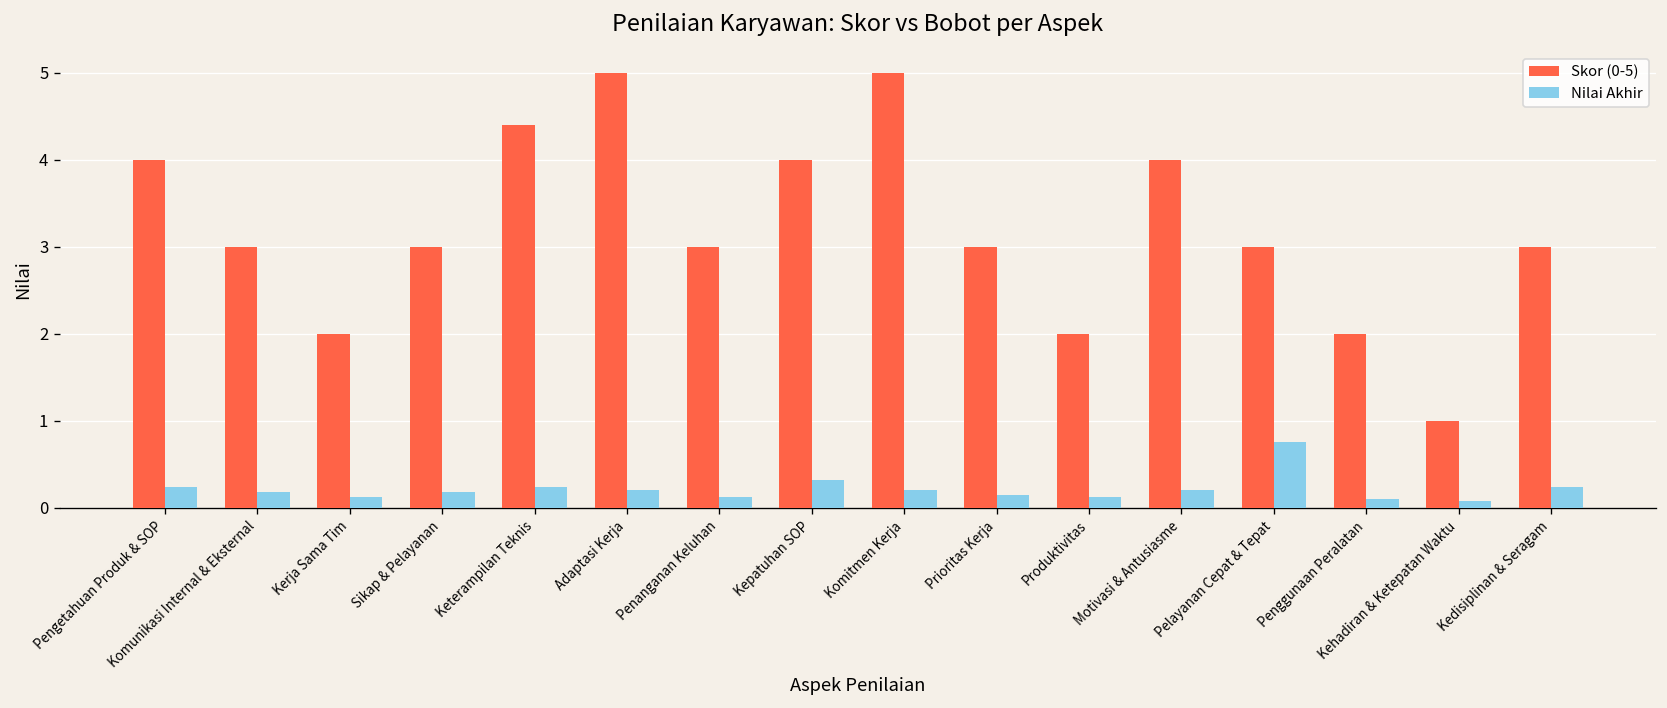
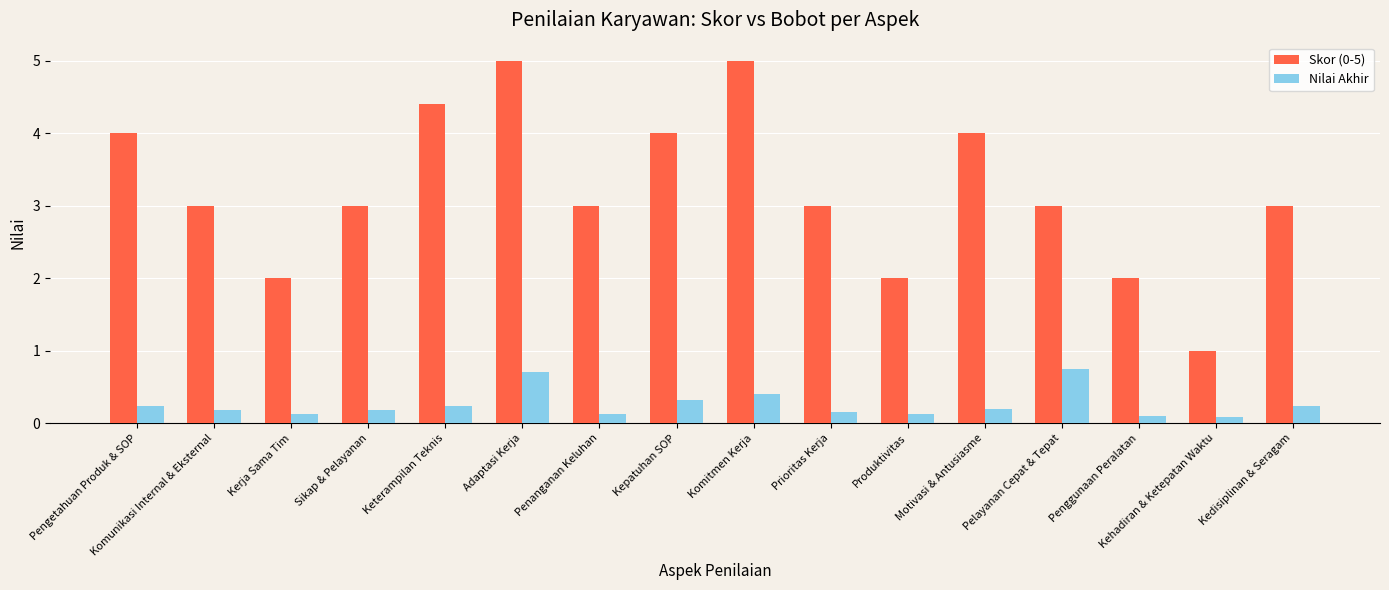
Nilai Akhir, Adaptasi Kerja: 0.2 -> 0.7
Nilai Akhir, Komitmen Kerja: 0.2 -> 0.4
